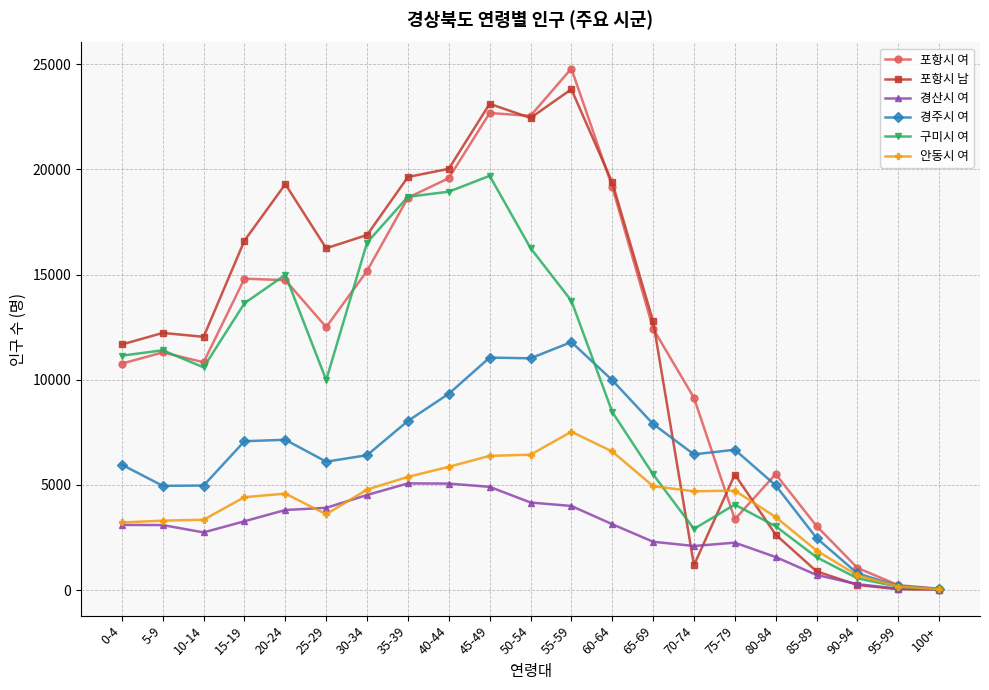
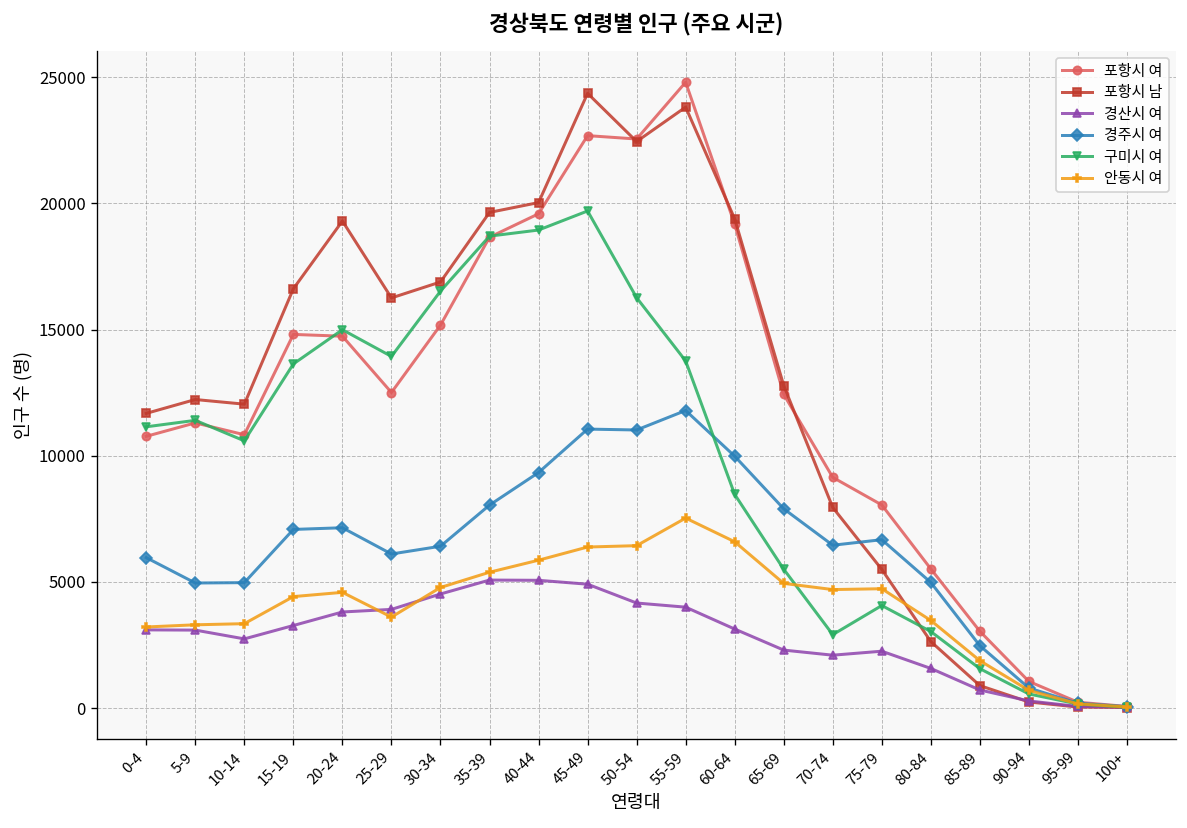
구미시 여, 25-29: 10000 -> 13900
포항시 남, 45-49: 23100 -> 24400
포항시 남, 70-74: 1200 -> 8000
포항시 여, 75-79: 3400 -> 8100
